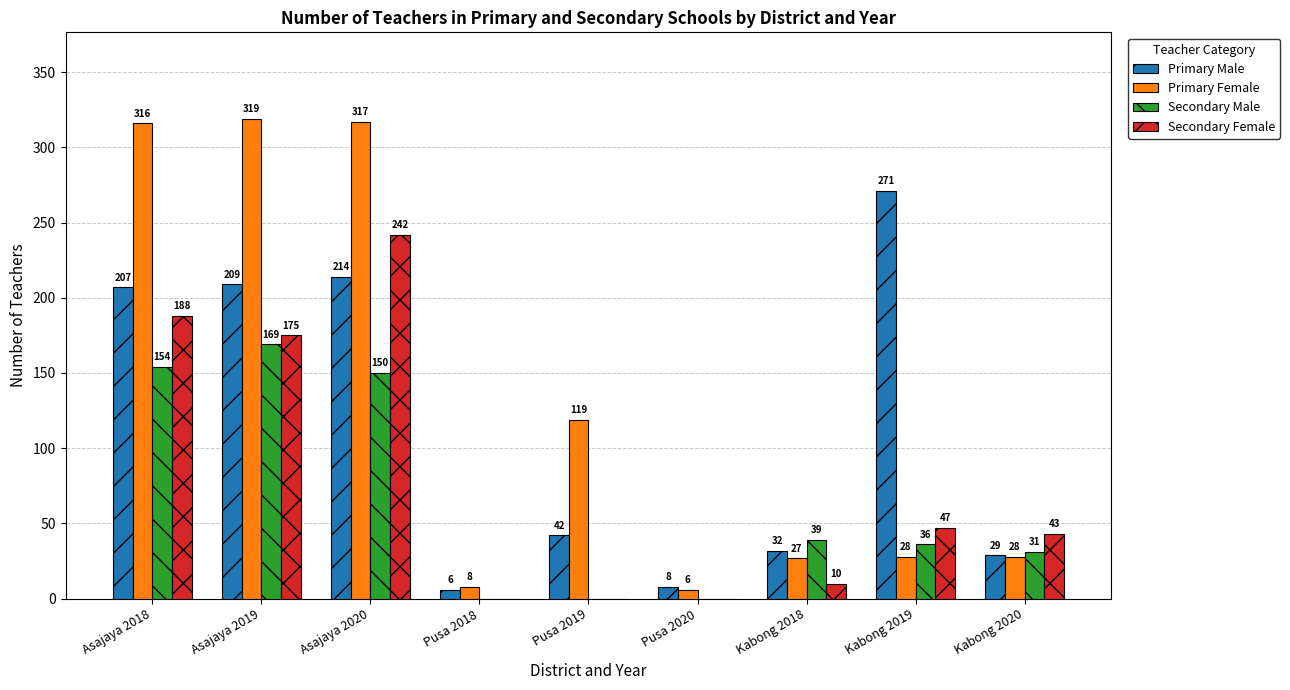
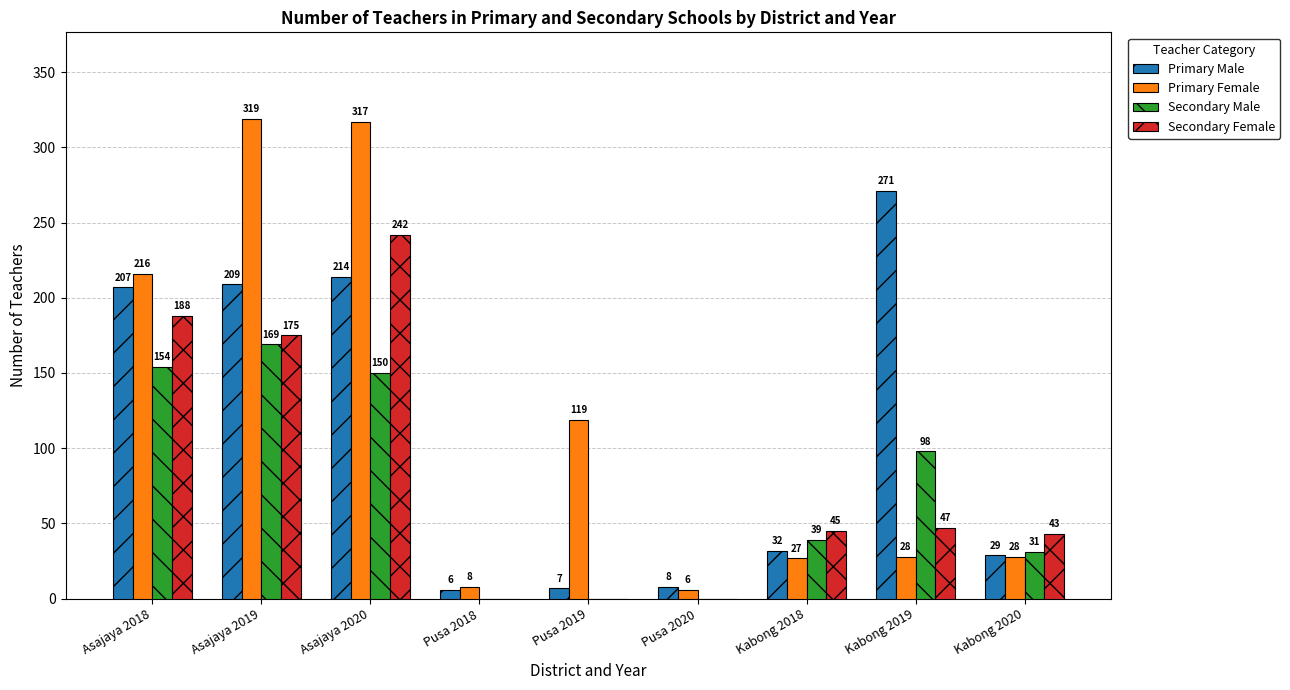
Primary Female, Asajaya 2018: 316 -> 216
Primary Male, Pusa 2019: 42 -> 7
Secondary Female, Kabong 2018: 10 -> 45
Secondary Male, Kabong 2019: 36 -> 98
